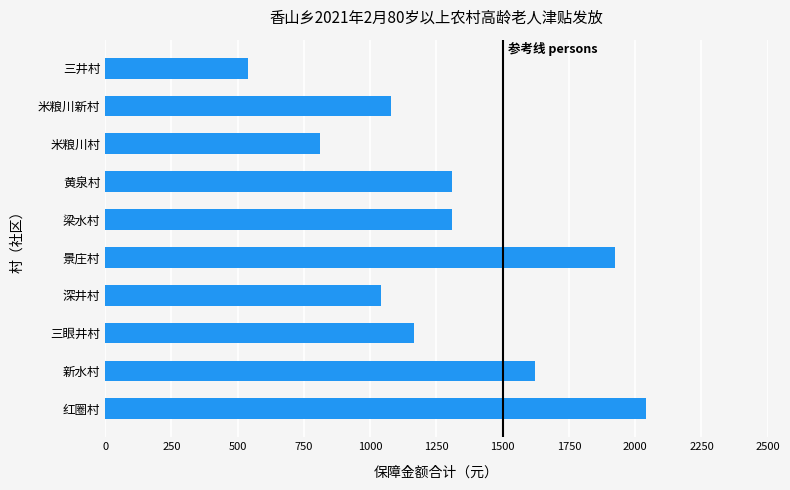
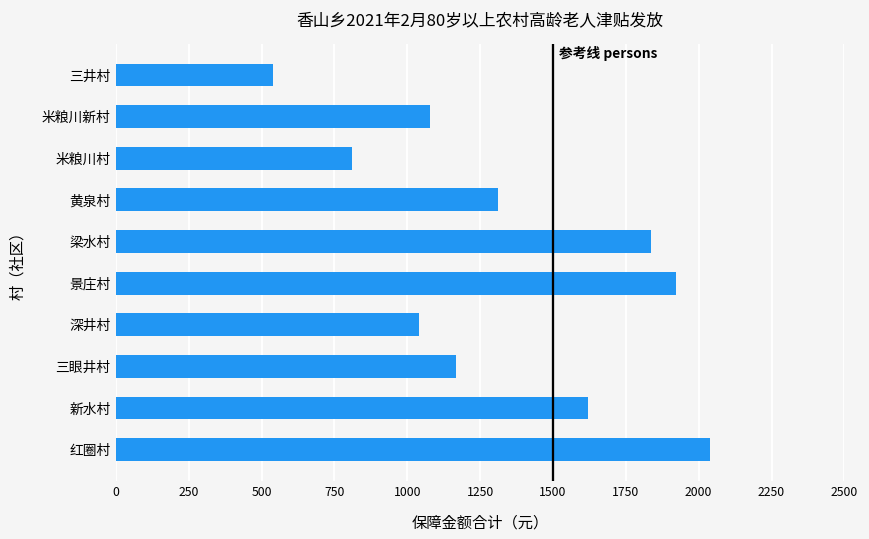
梁水村: 1310 -> 1840
